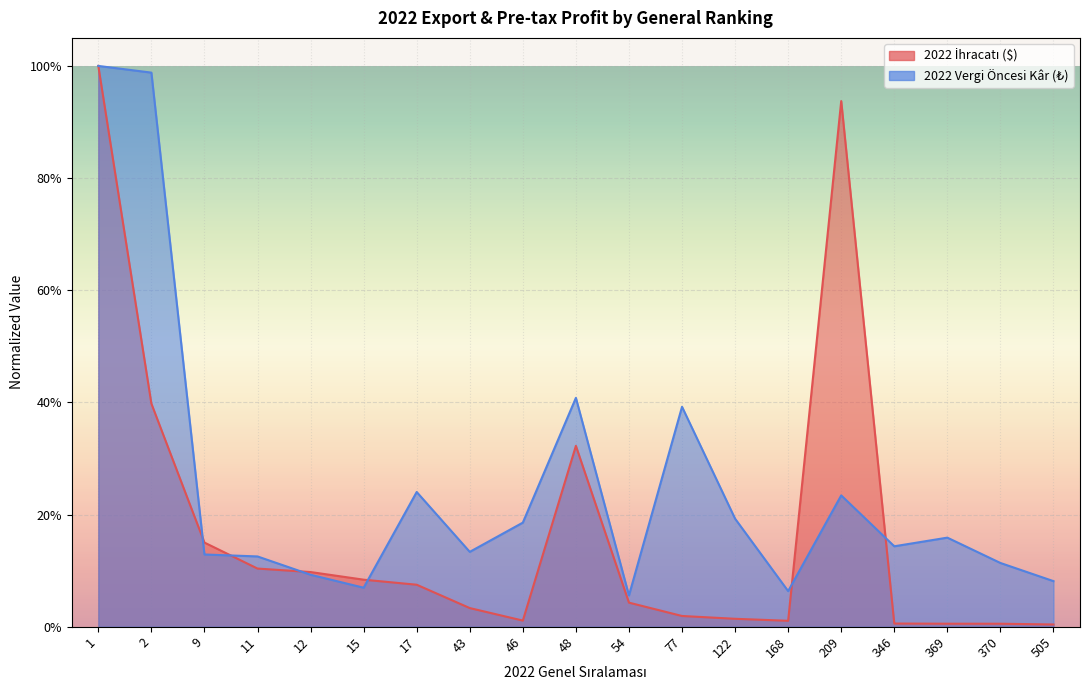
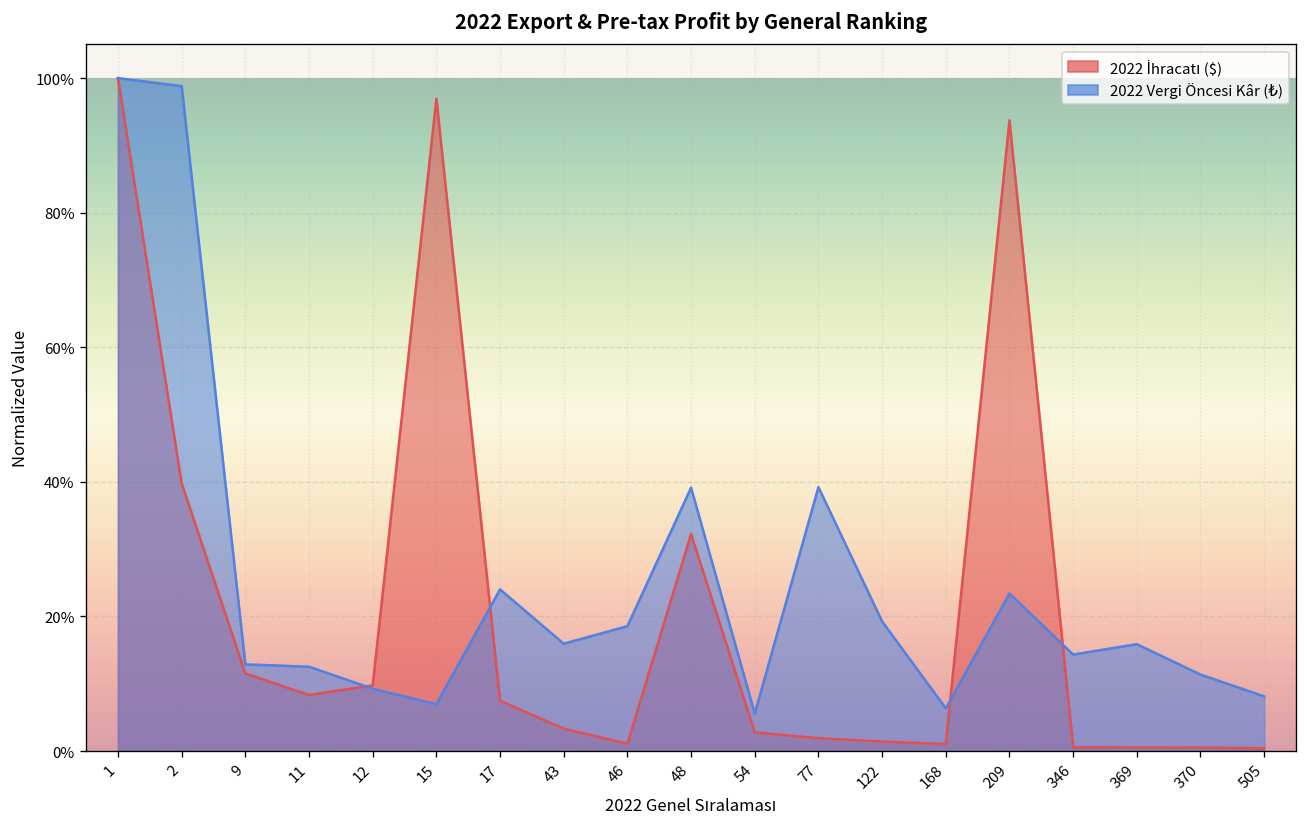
2022 İhracatı ($), 9: 15% -> 12%
2022 İhracatı ($), 11: 10% -> 8%
2022 İhracatı ($), 15: 8% -> 97%
2022 Vergi Öncesi Kâr (₺), 43: 13% -> 16%
2022 Vergi Öncesi Kâr (₺), 48: 41% -> 39%
2022 İhracatı ($), 54: 4% -> 3%
